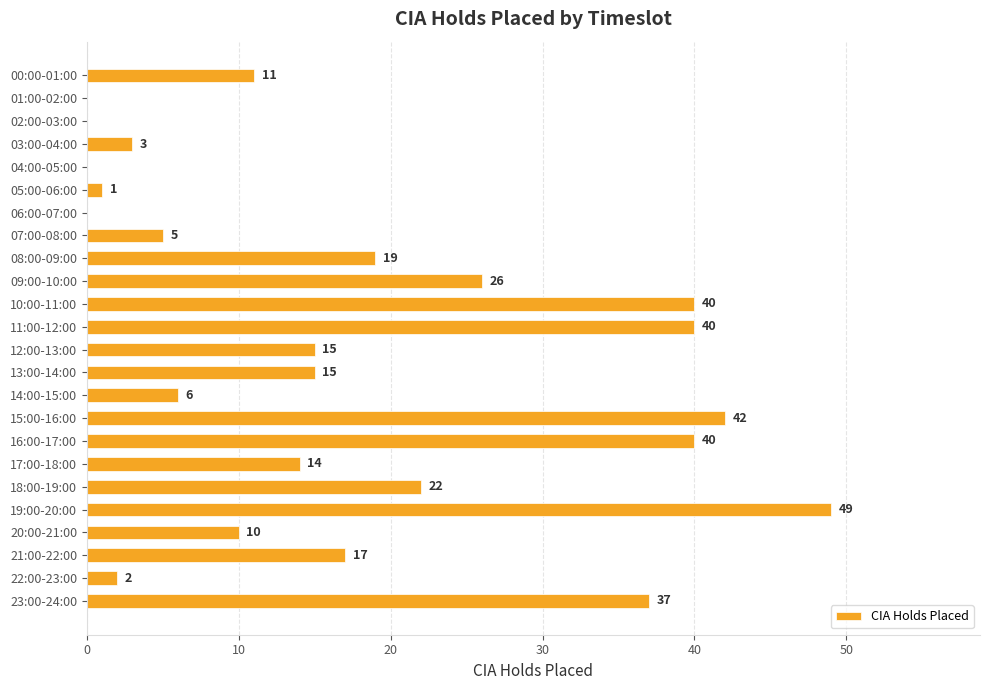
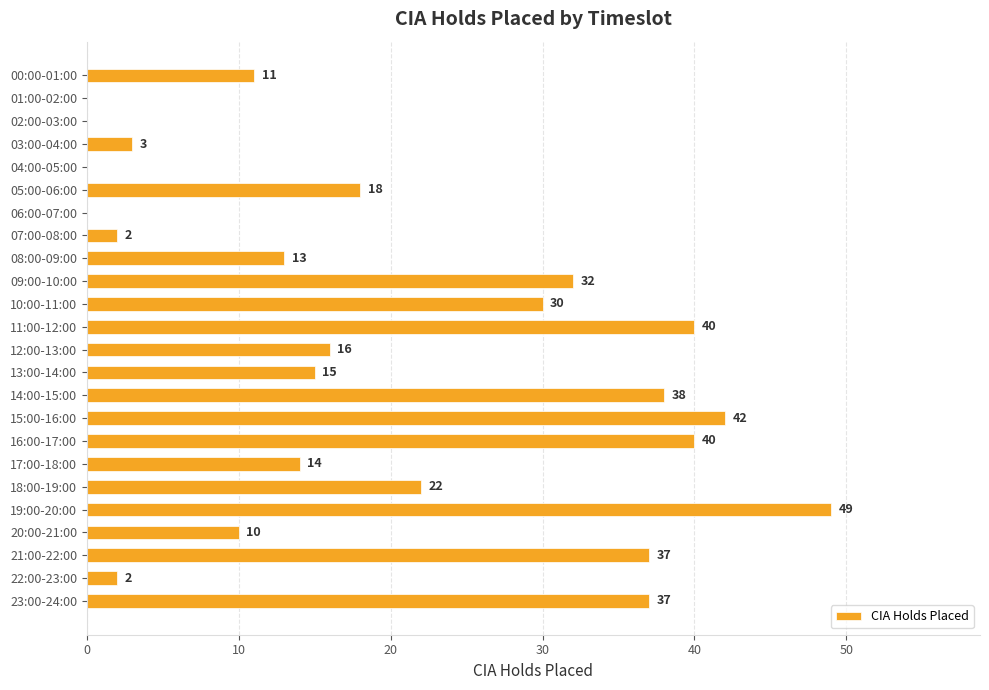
05:00-06:00: 1 -> 18
07:00-08:00: 5 -> 2
08:00-09:00: 19 -> 13
09:00-10:00: 26 -> 32
10:00-11:00: 40 -> 30
12:00-13:00: 15 -> 16
14:00-15:00: 6 -> 38
21:00-22:00: 17 -> 37
